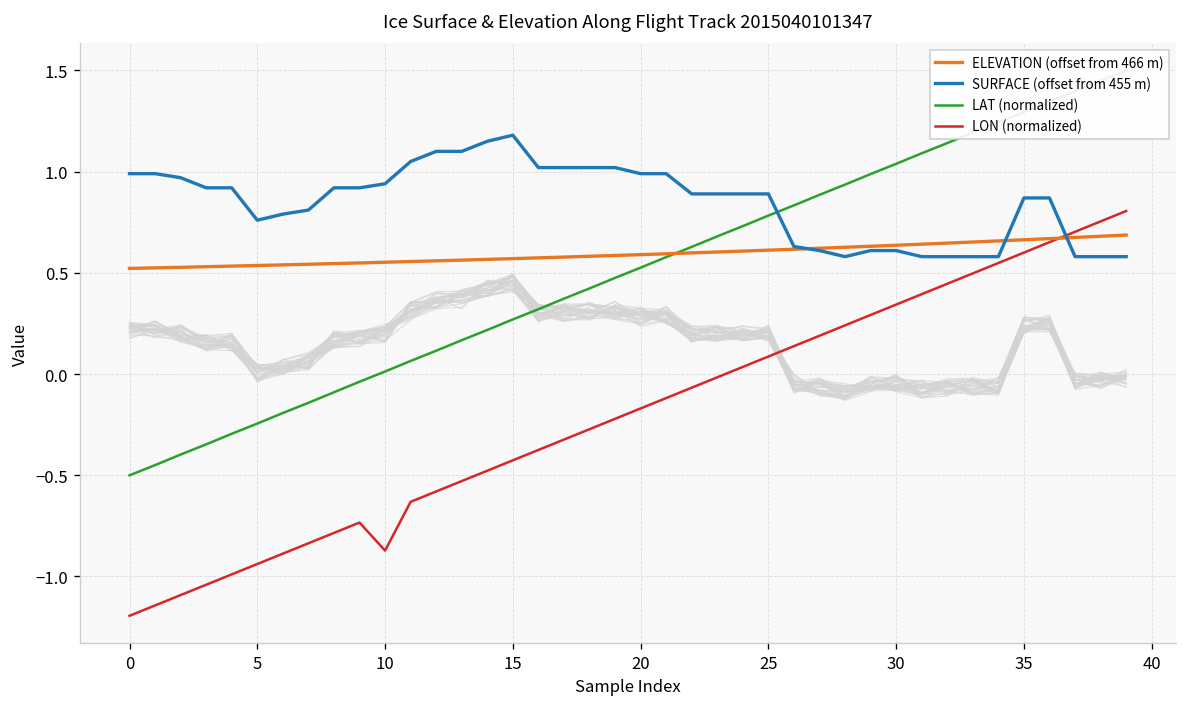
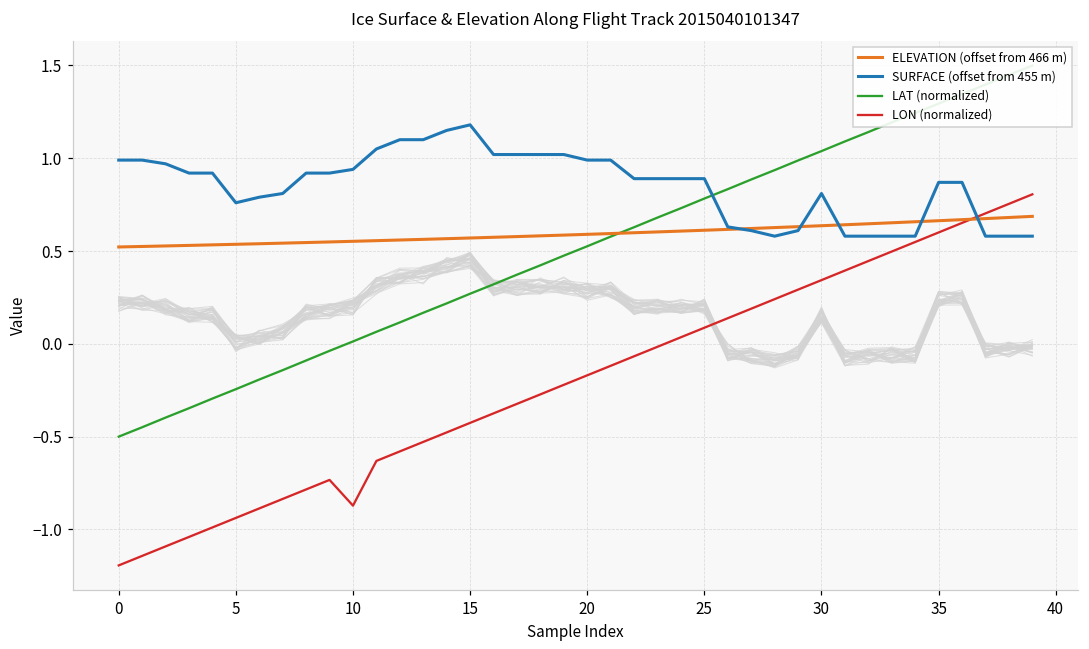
SURFACE (offset from 455 m), 30: 0.61 -> 0.81
